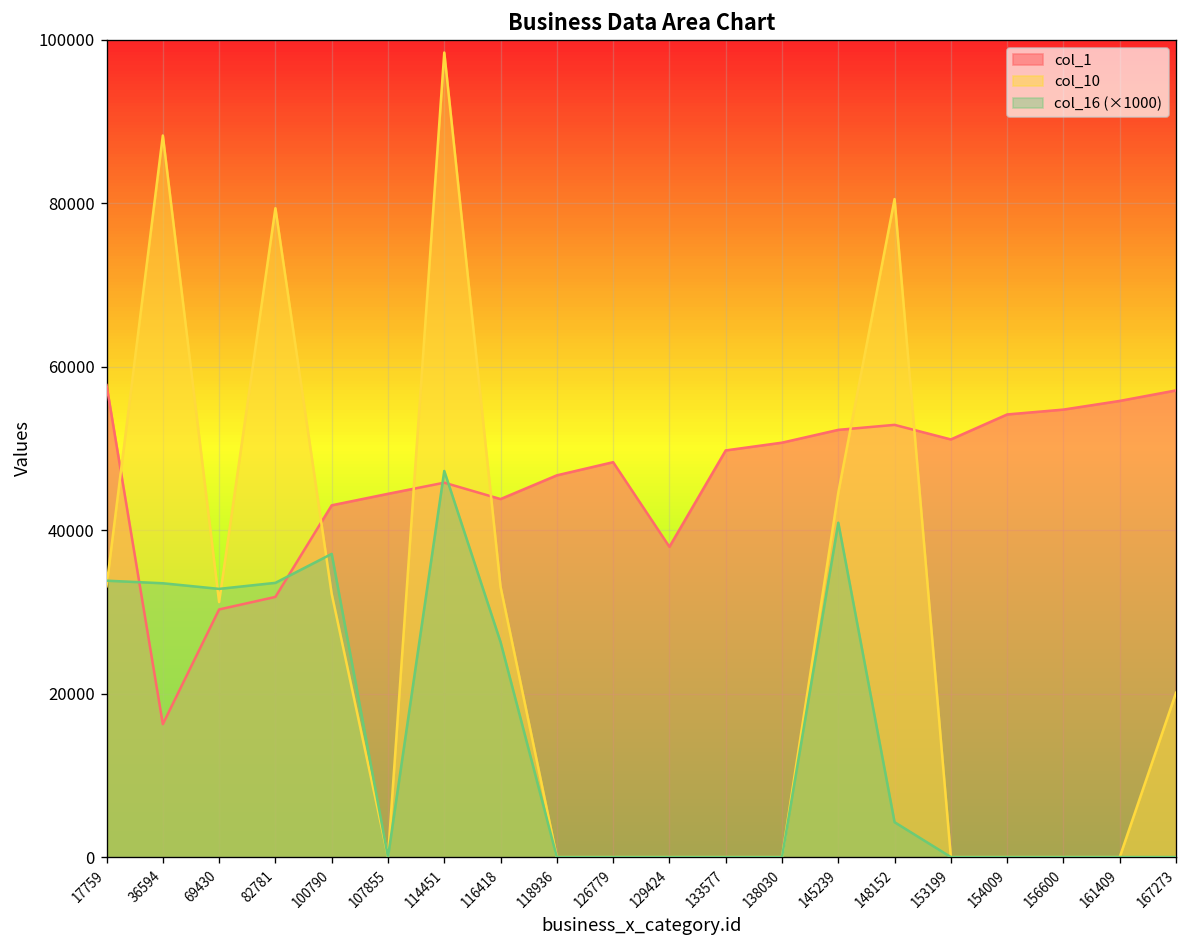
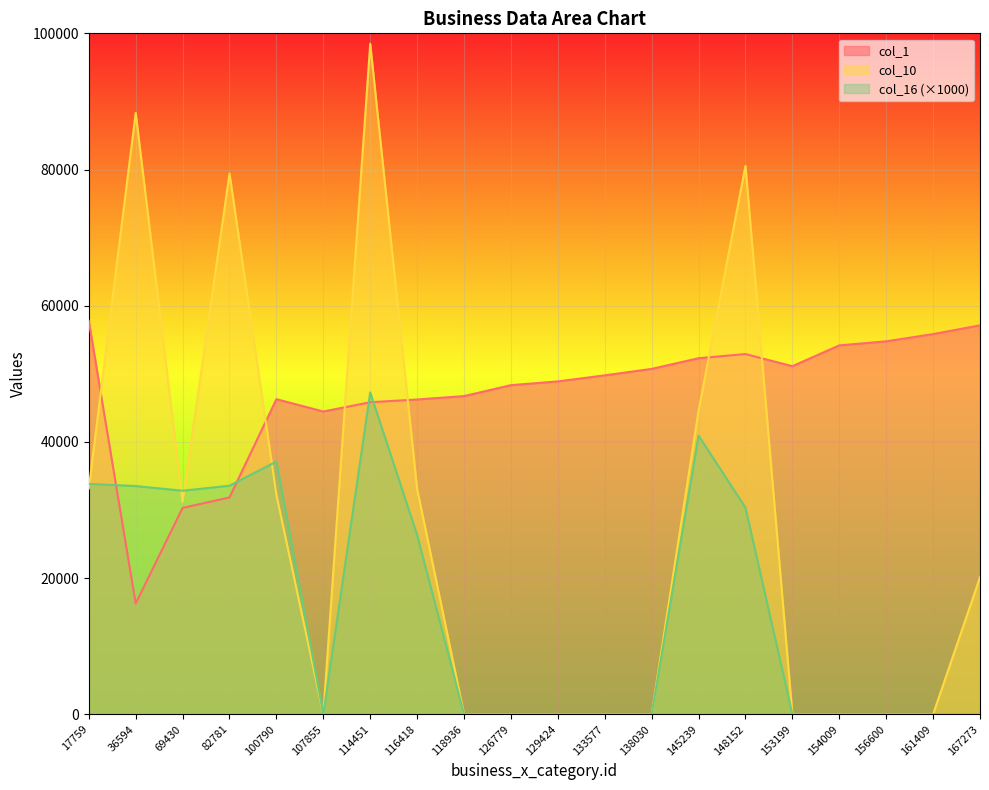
col_1, 100790: 43000 -> 46000
col_1, 116418: 44000 -> 46000
col_1, 129424: 38000 -> 49000
col_16 (×1000), 148152: 4000 -> 30000
